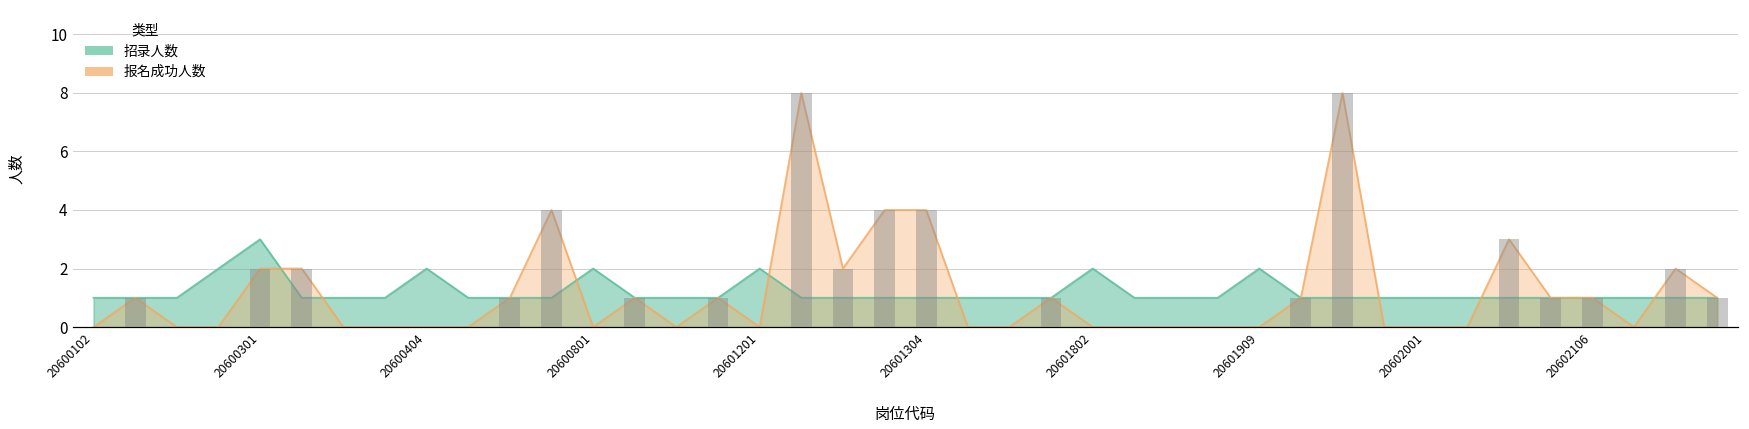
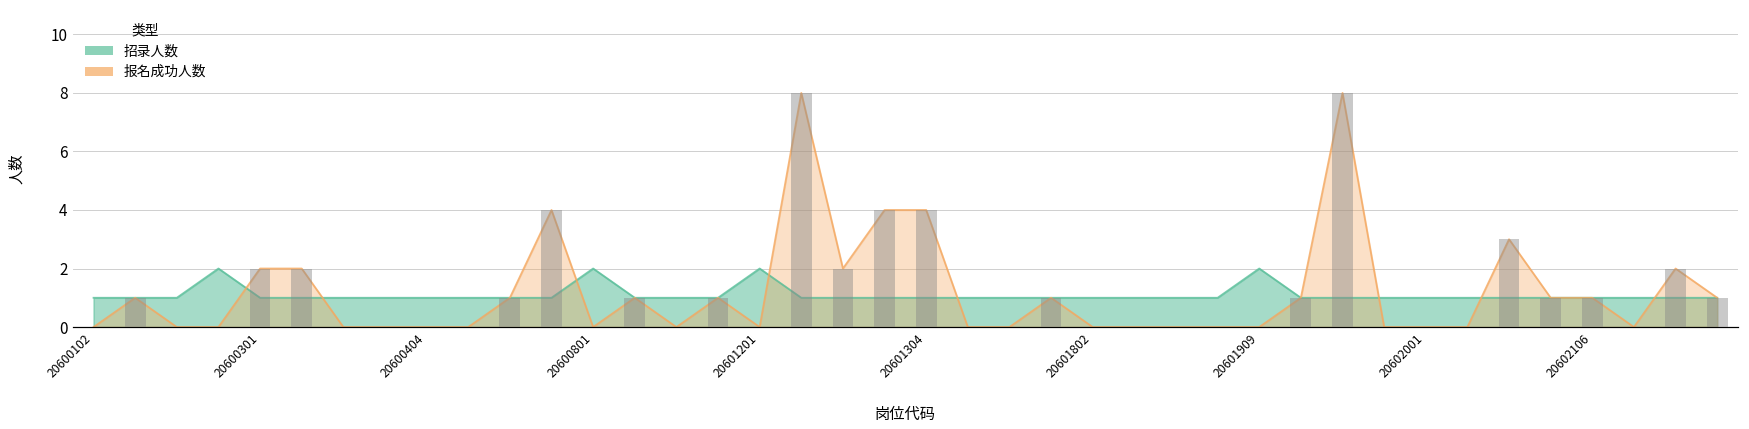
招录人数, 20600301: 3 -> 1
招录人数, 20600404: 2 -> 1
招录人数, 20601802: 2 -> 1
